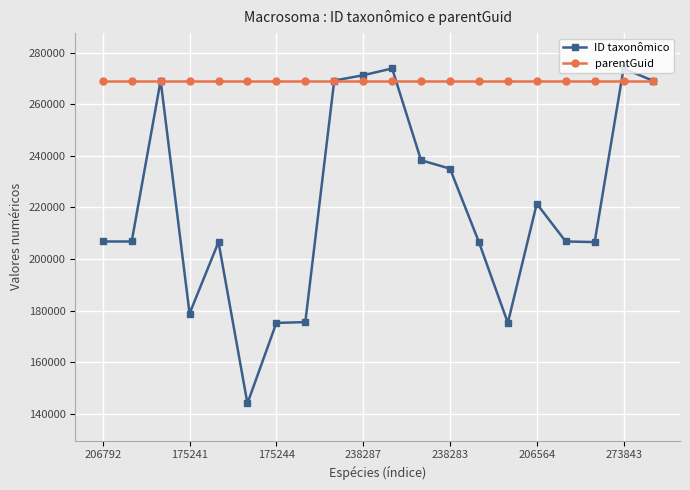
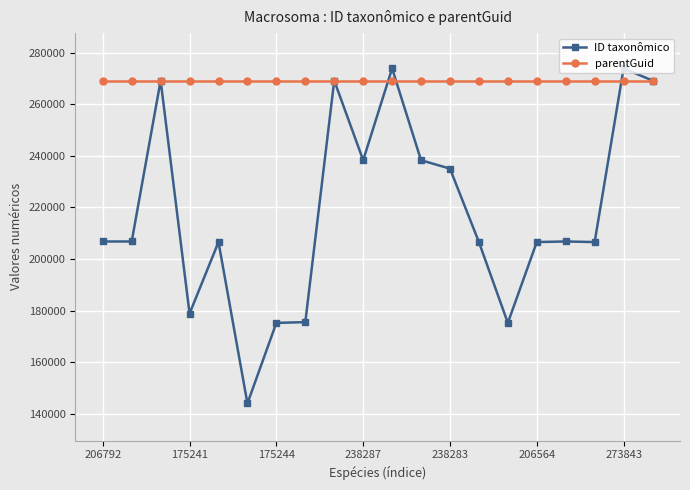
ID taxonômico, 238287: 271000 -> 238000
ID taxonômico, 206564: 221000 -> 207000
